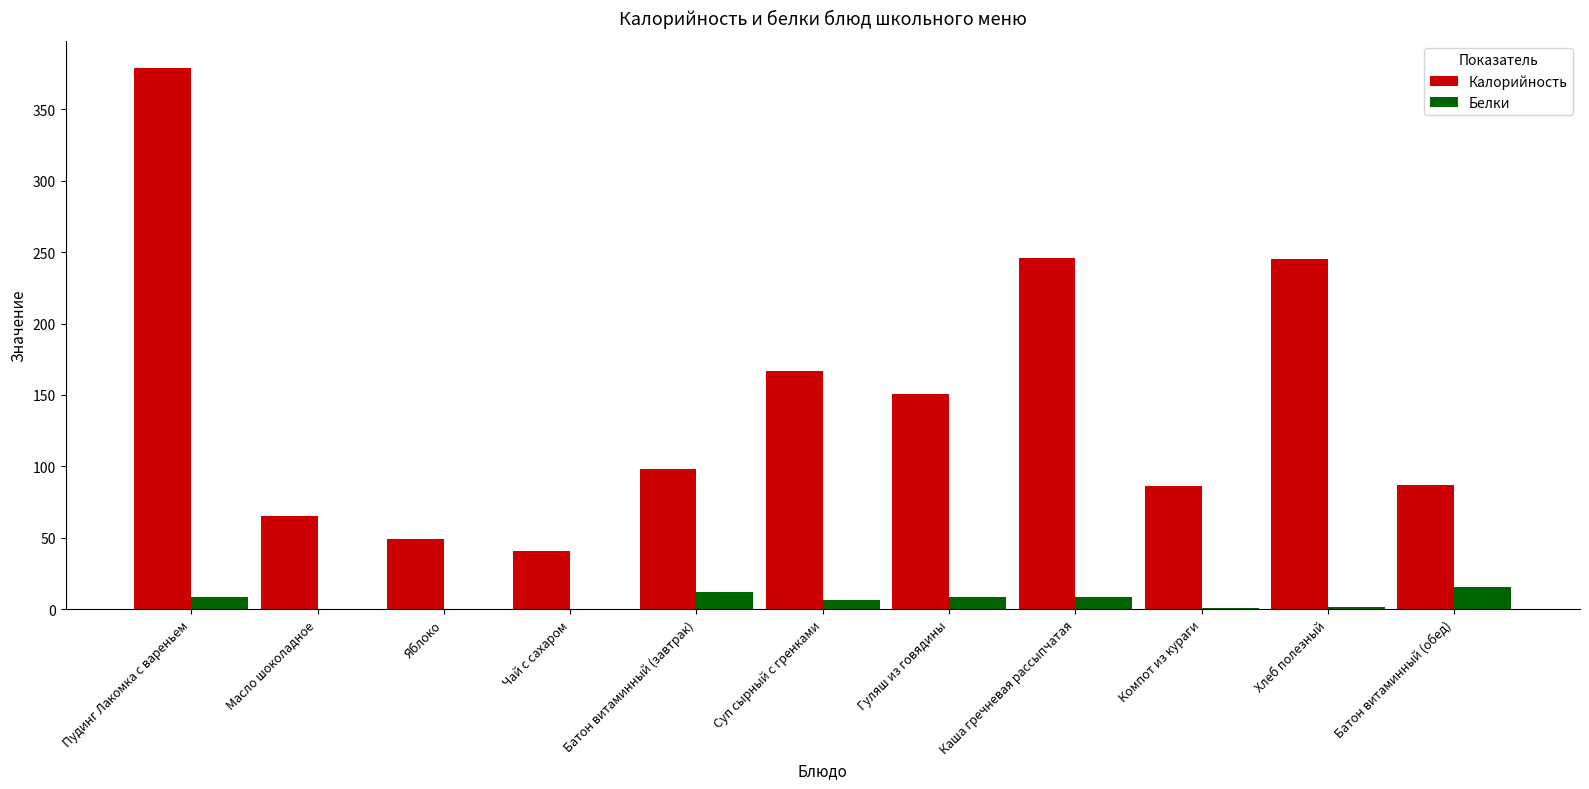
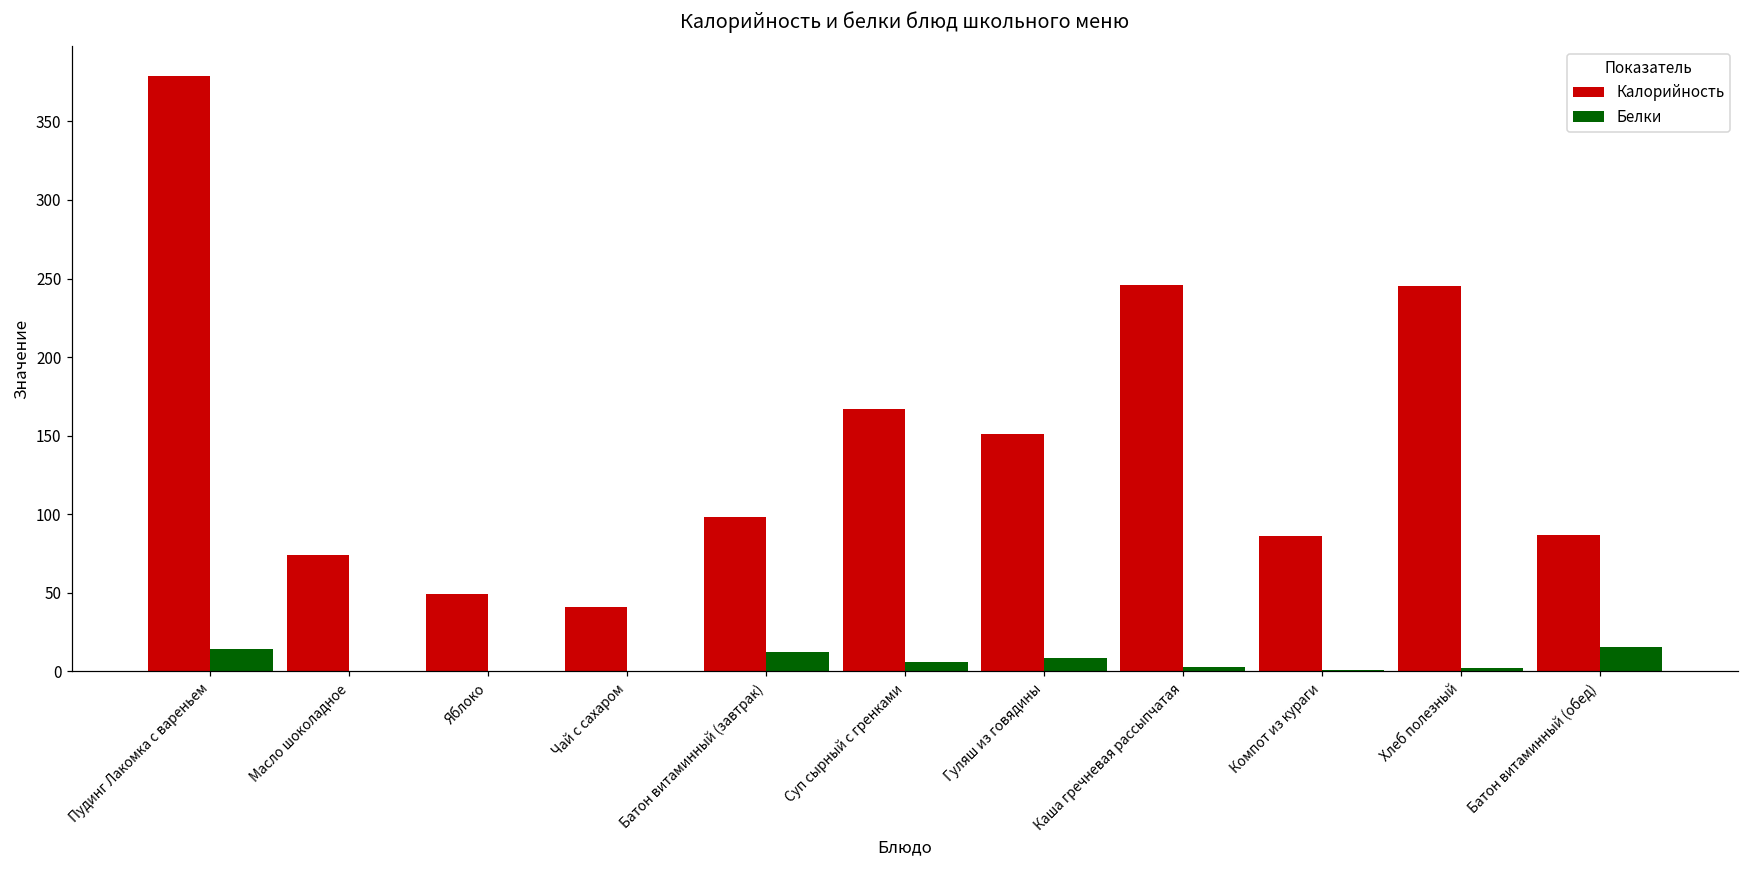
Белки, Пудинг Лакомка с вареньем: 8 -> 14
Калорийность, Масло шоколадное: 65 -> 74
Белки, Каша гречневая рассыпчатая: 9 -> 3
